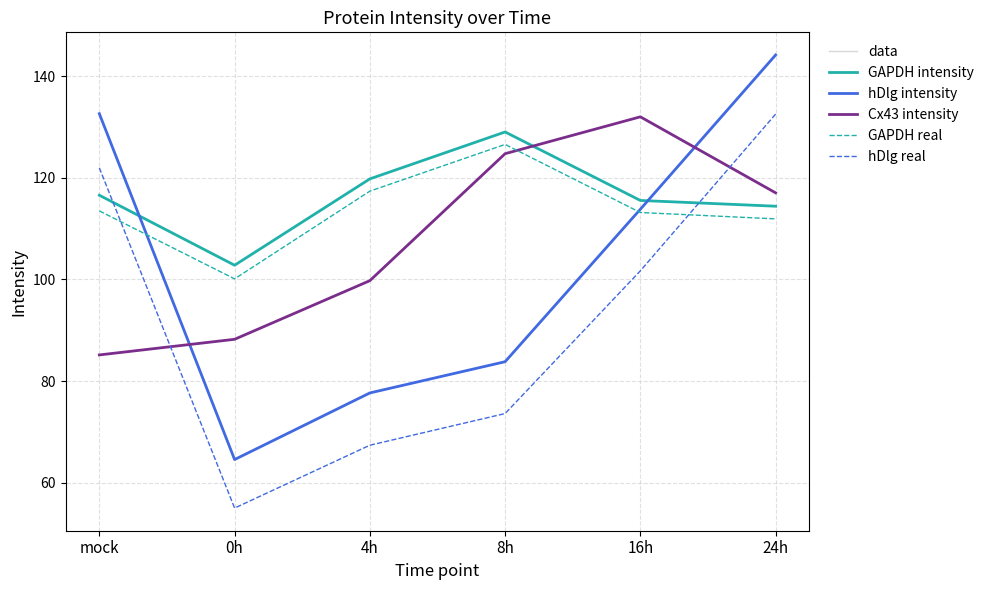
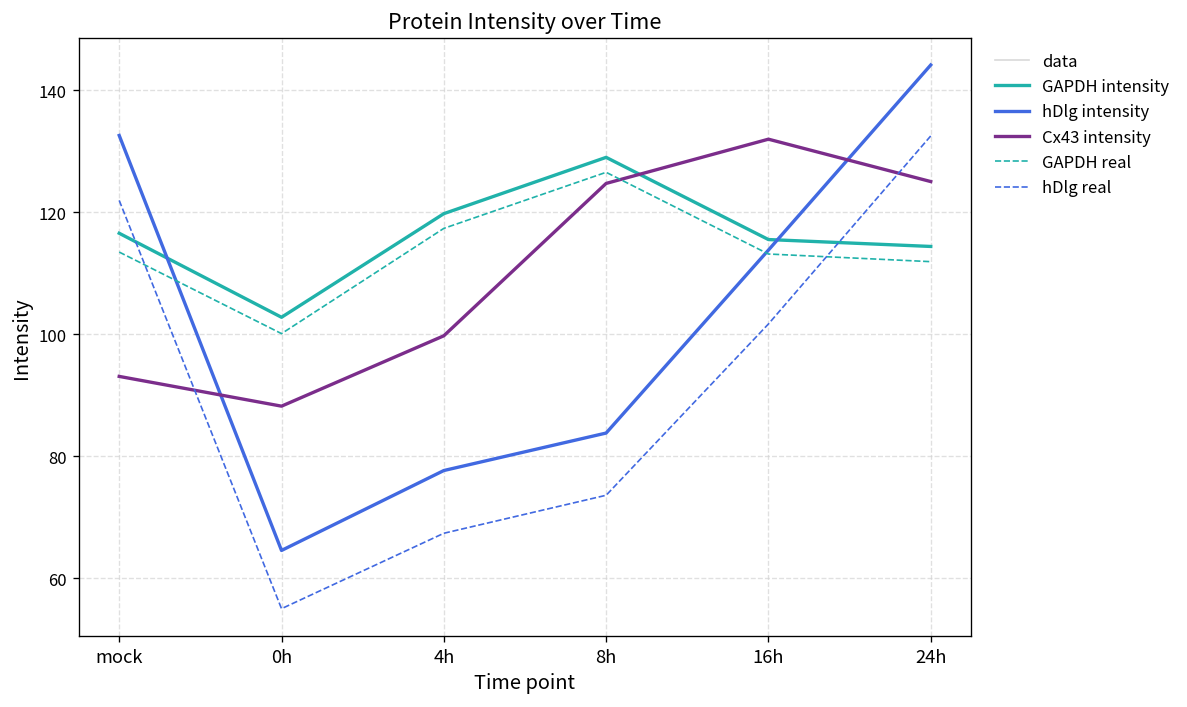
Cx43 intensity, mock: 85 -> 93
Cx43 intensity, 24h: 117 -> 125
